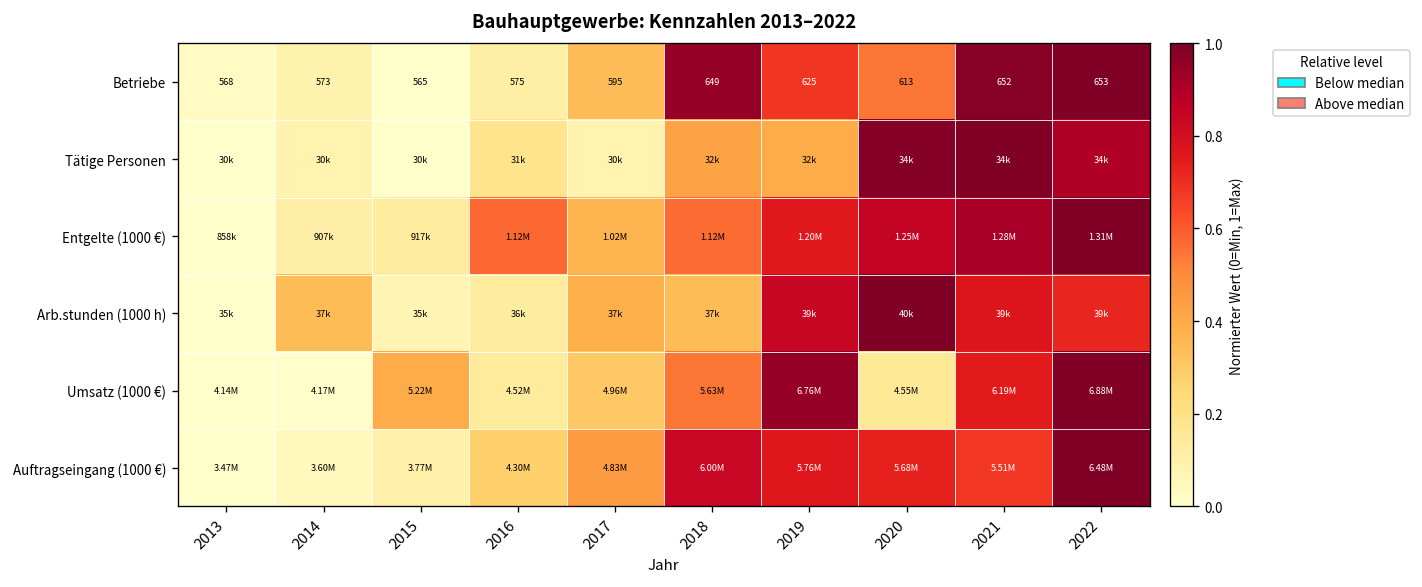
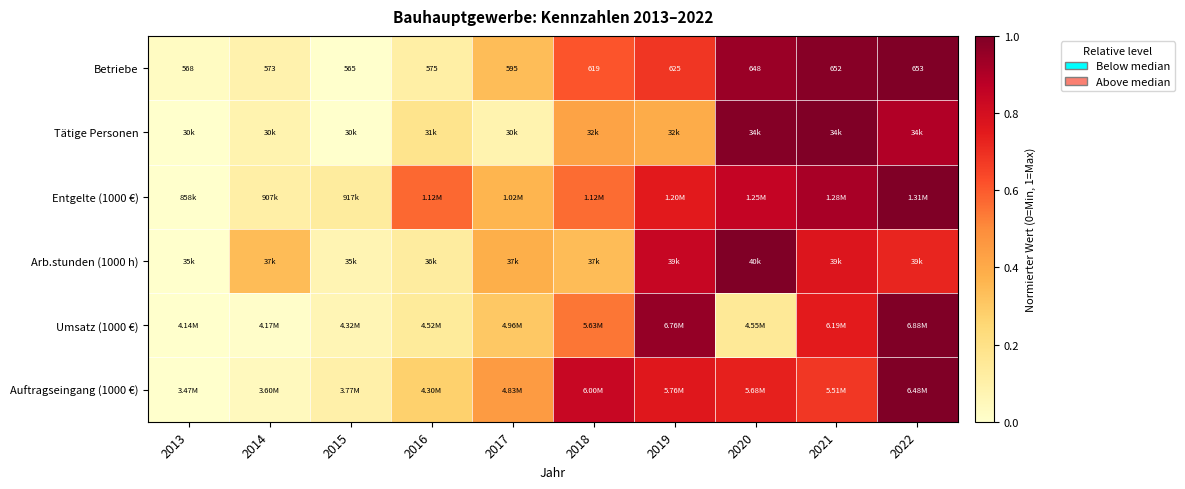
Betriebe, 2018: 649 -> 619
Betriebe, 2020: 613 -> 648
Umsatz (1000 €), 2015: 5.22M -> 4.32M
